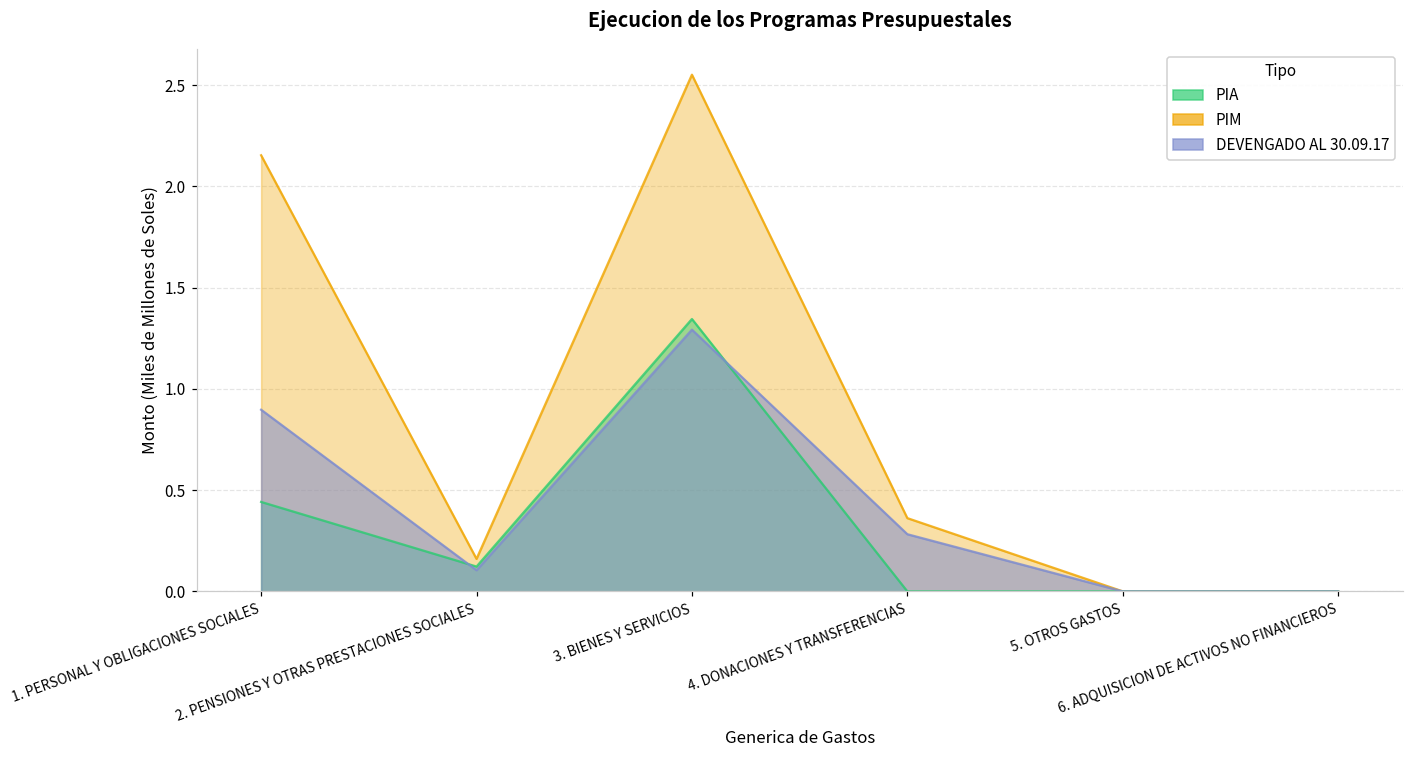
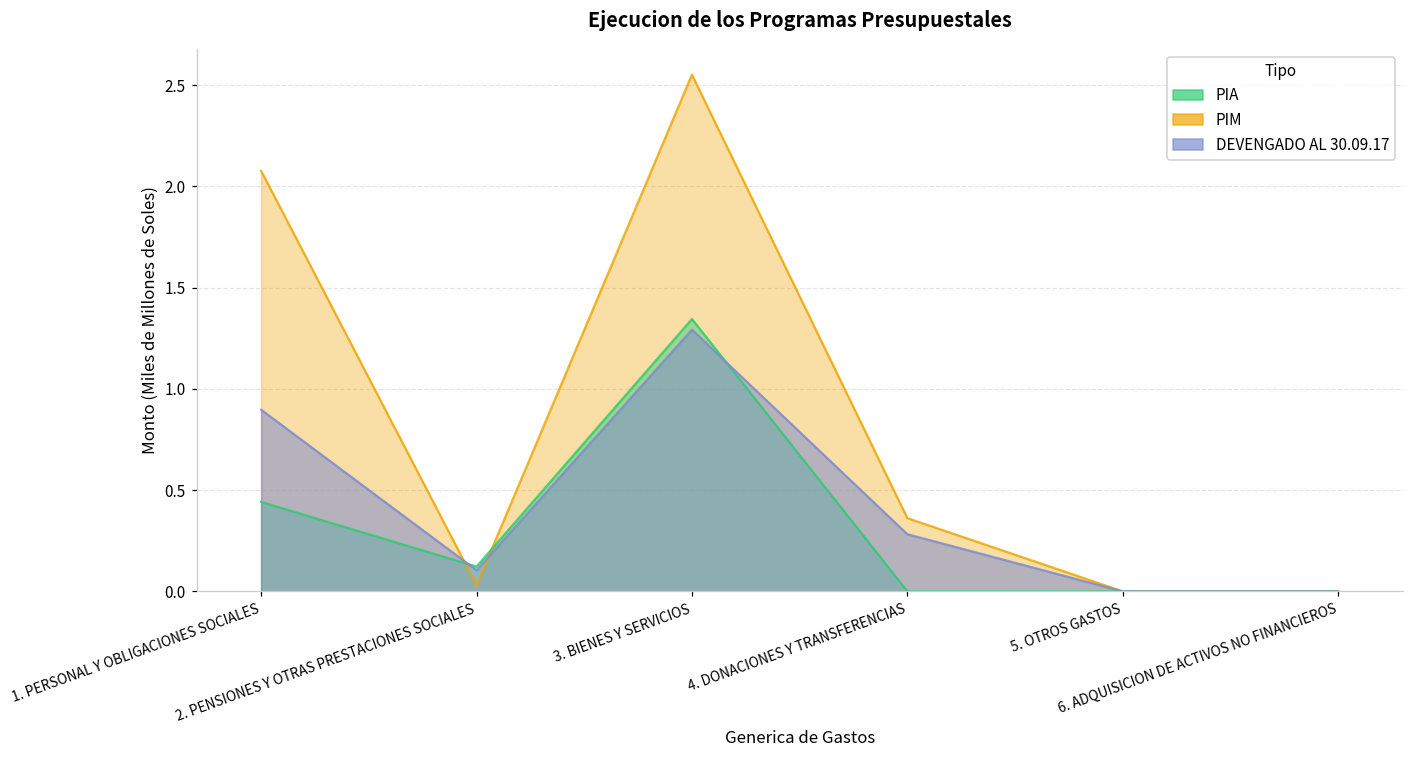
PIM, 1. PERSONAL Y OBLIGACIONES SOCIALES: 2.15 -> 2.08
PIM, 2. PENSIONES Y OTRAS PRESTACIONES SOCIALES: 0.16 -> 0.03
